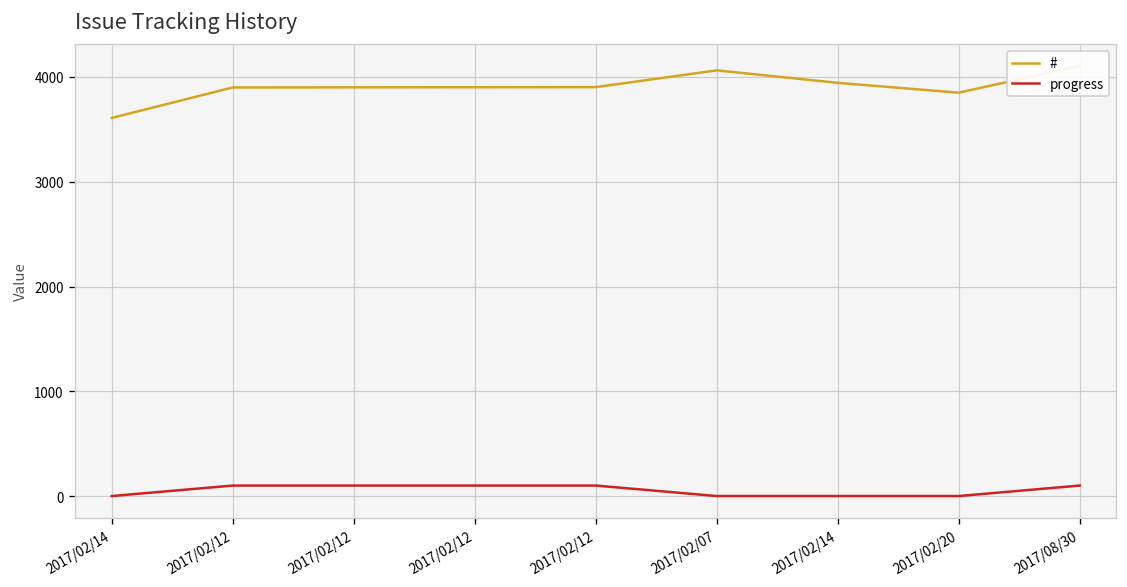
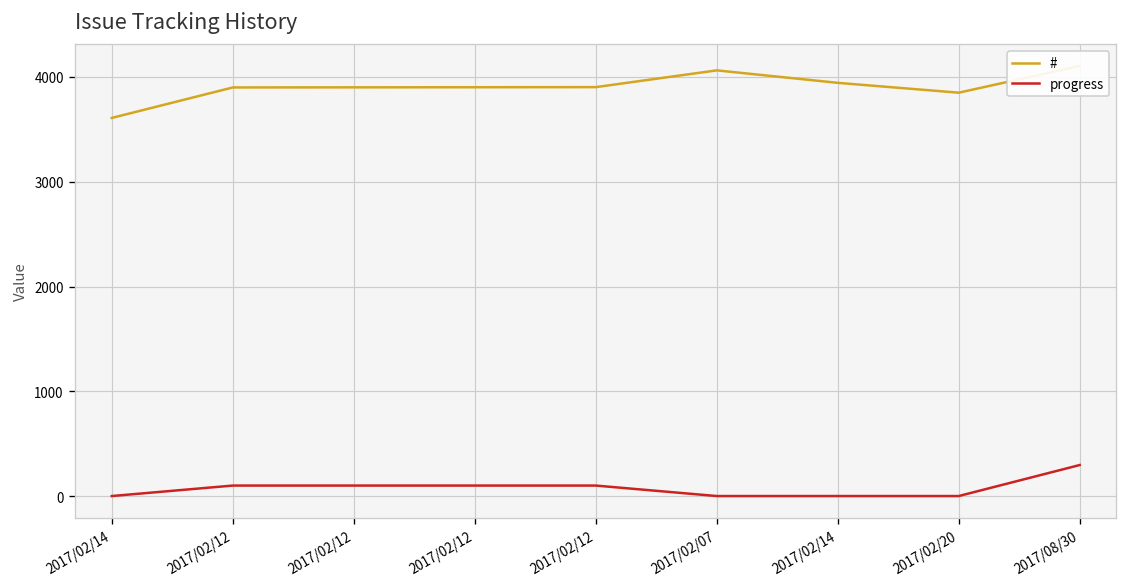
progress, 2017/08/30: 100 -> 300
